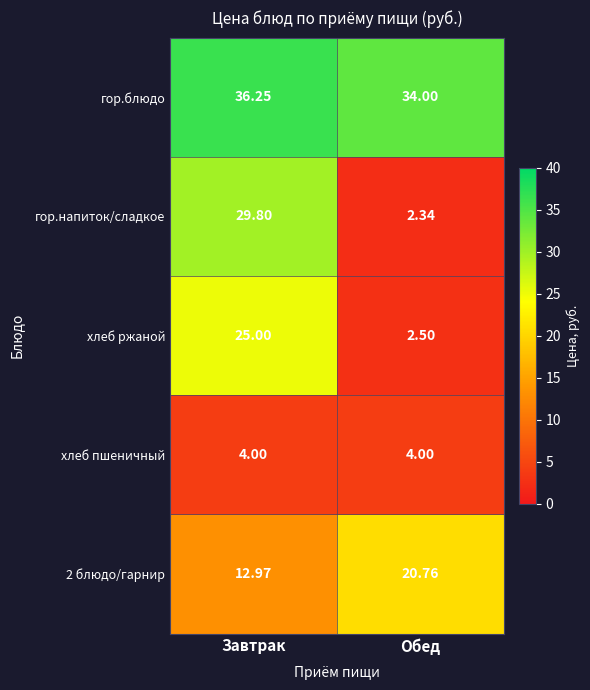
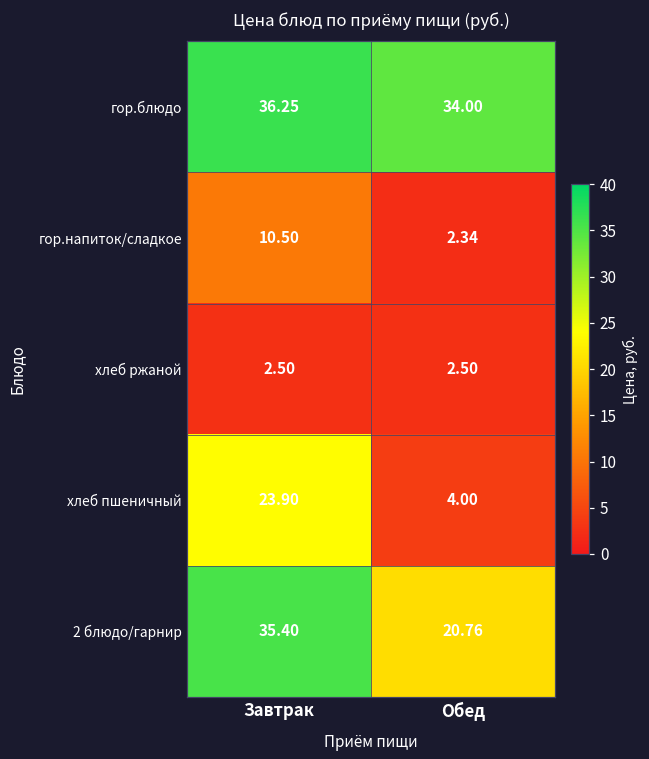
гор.напиток/сладкое, Завтрак: 29.80 -> 10.50
хлеб ржаной, Завтрак: 25.00 -> 2.50
хлеб пшеничный, Завтрак: 4.00 -> 23.90
2 блюдо/гарнир, Завтрак: 12.97 -> 35.40
